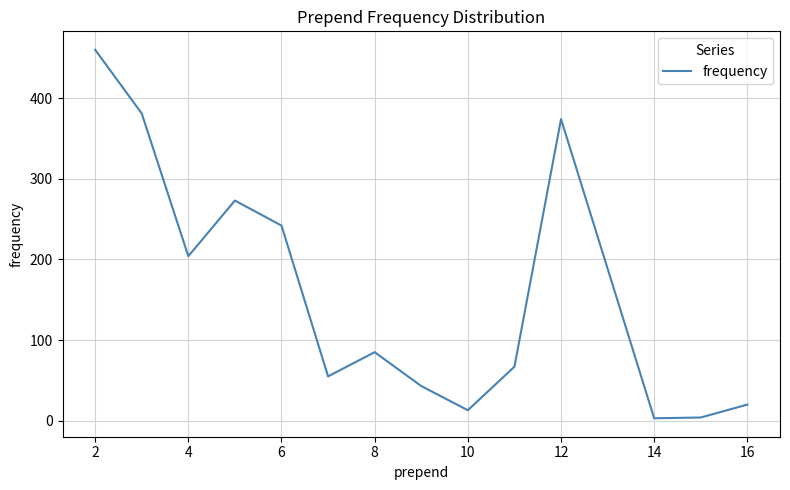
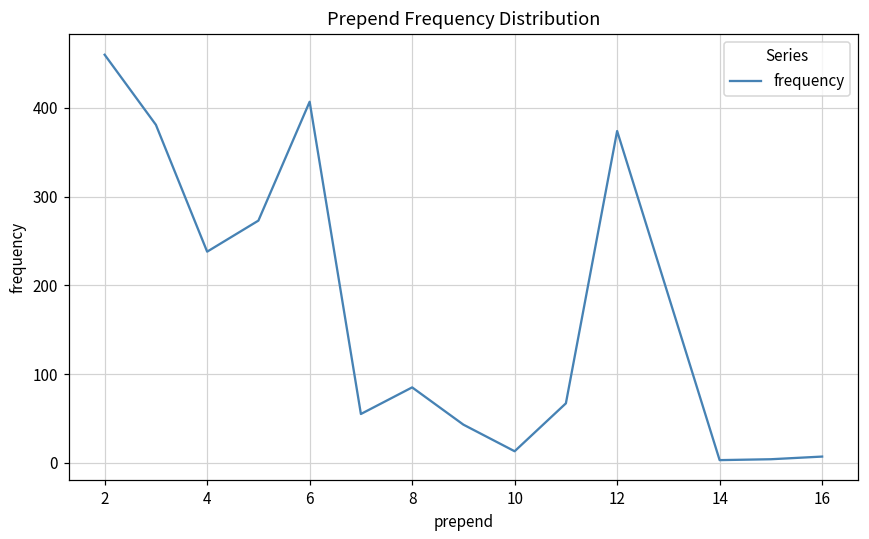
4: 200 -> 240
6: 240 -> 410
16: 20 -> 10
